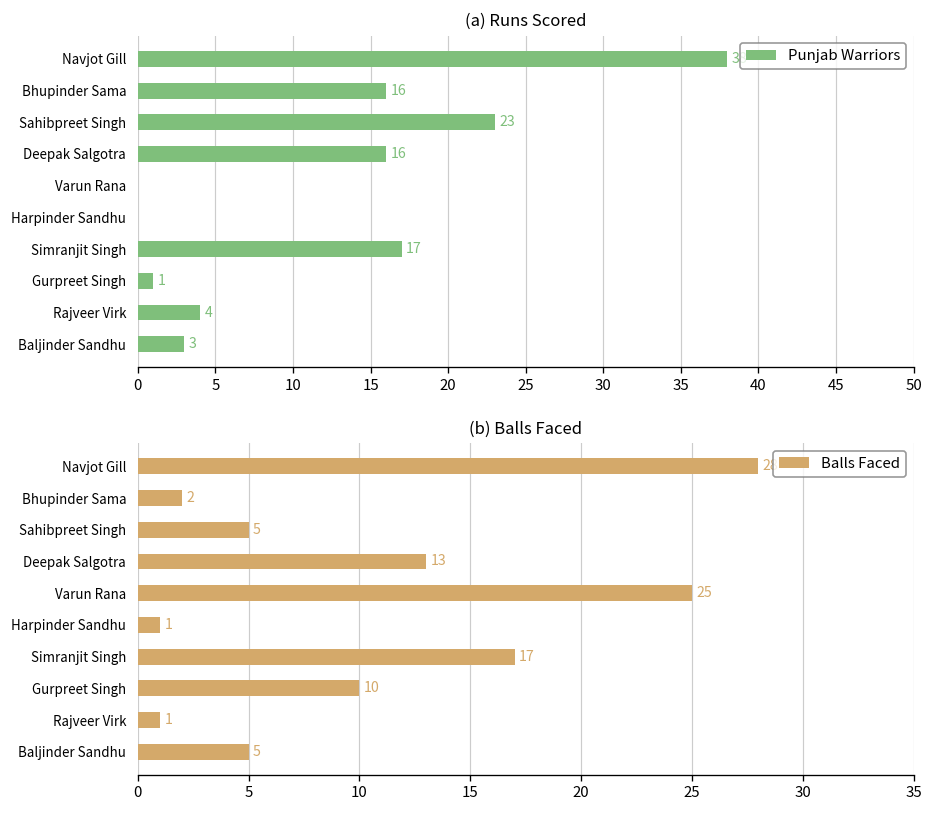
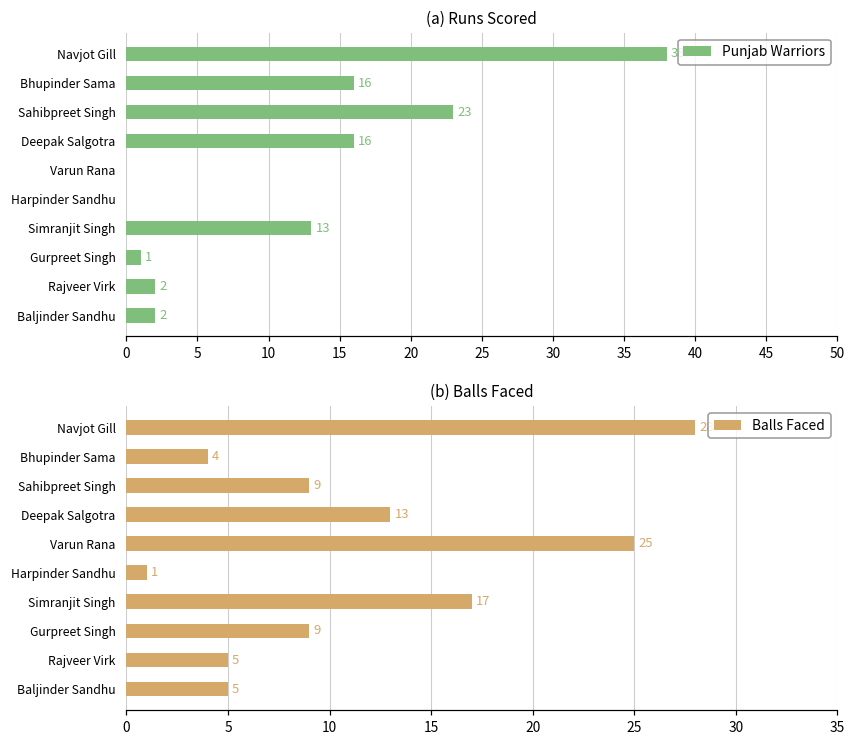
(a) Runs Scored, Simranjit Singh: 17 -> 13
(a) Runs Scored, Rajveer Virk: 4 -> 2
(a) Runs Scored, Baljinder Sandhu: 3 -> 2
(b) Balls Faced, Bhupinder Sama: 2 -> 4
(b) Balls Faced, Sahibpreet Singh: 5 -> 9
(b) Balls Faced, Gurpreet Singh: 10 -> 9
(b) Balls Faced, Rajveer Virk: 1 -> 5
